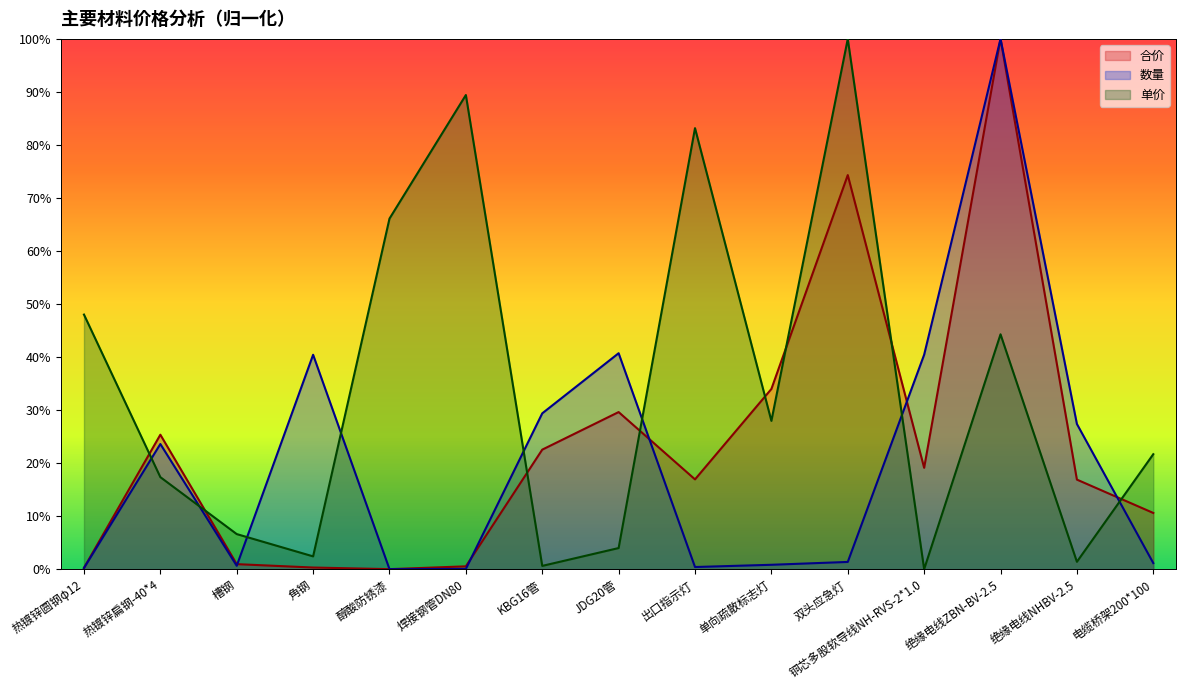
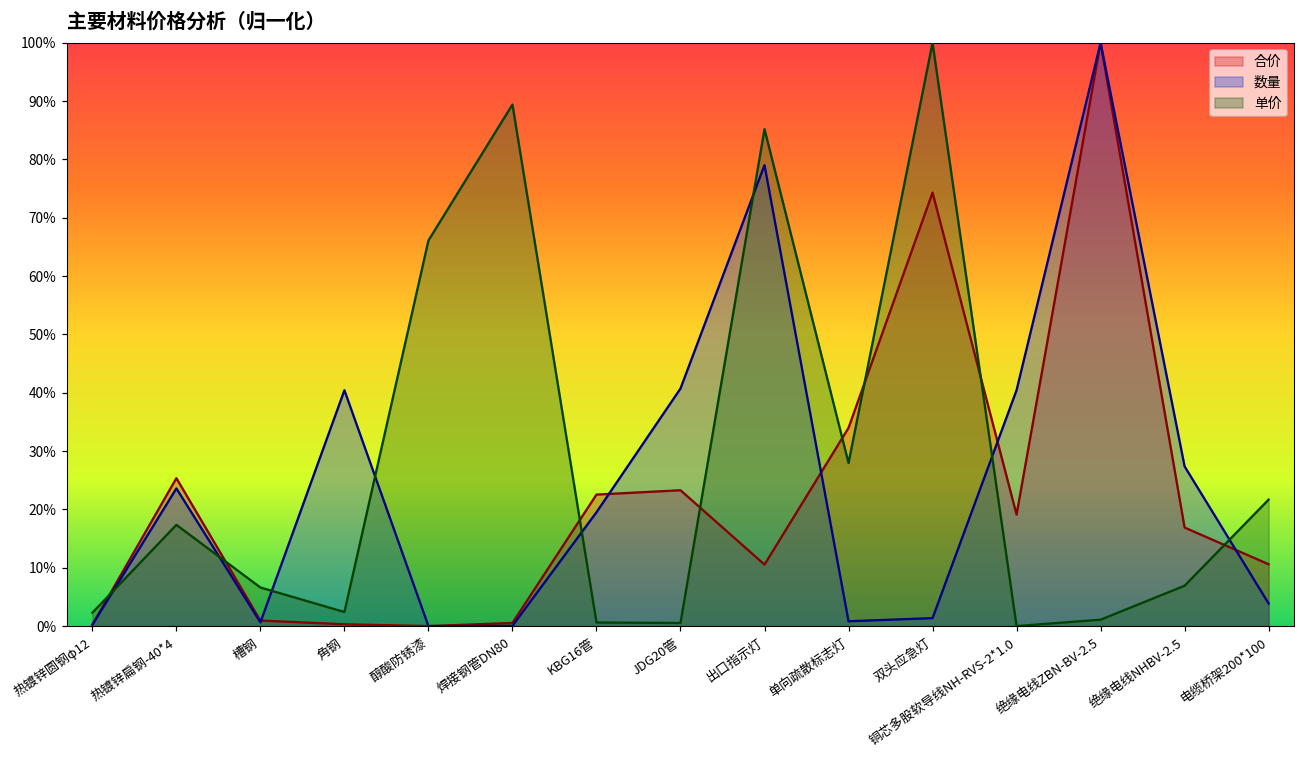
单价, 热镀锌圆钢φ12: 48% -> 2%
数量, KBG16管: 29% -> 20%
合价, JDG20管: 30% -> 23%
单价, JDG20管: 4% -> 1%
合价, 出口指示灯: 17% -> 11%
数量, 出口指示灯: 0% -> 79%
单价, 出口指示灯: 83% -> 85%
单价, 绝缘电线ZBN-BV-2.5: 44% -> 1%
单价, 绝缘电线NHBV-2.5: 1% -> 7%
数量, 电缆桥架200*100: 1% -> 4%
